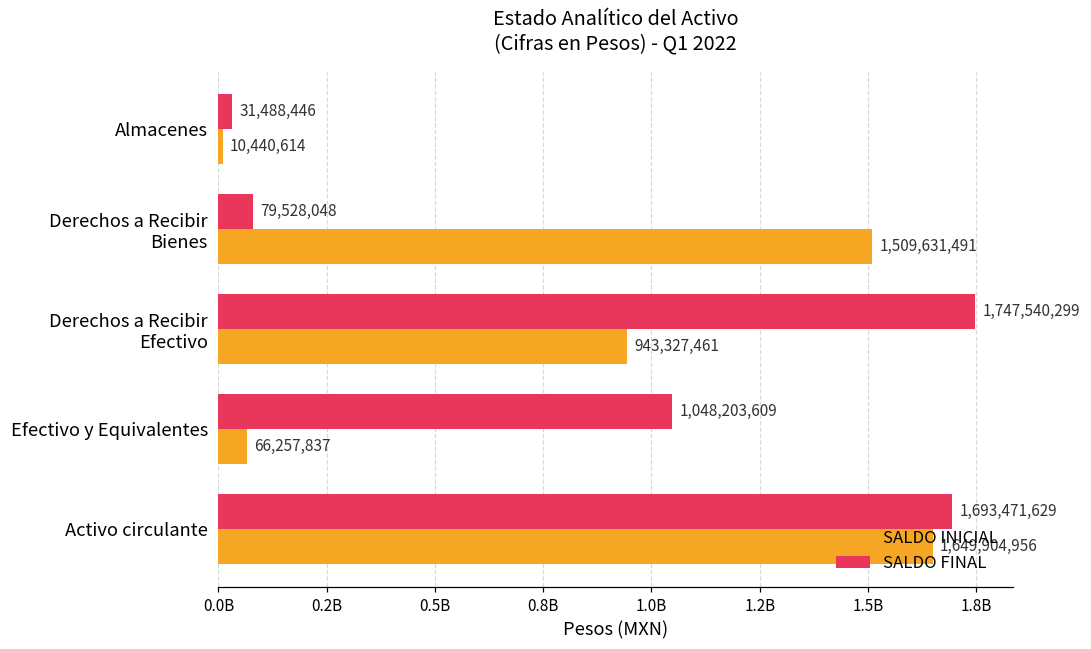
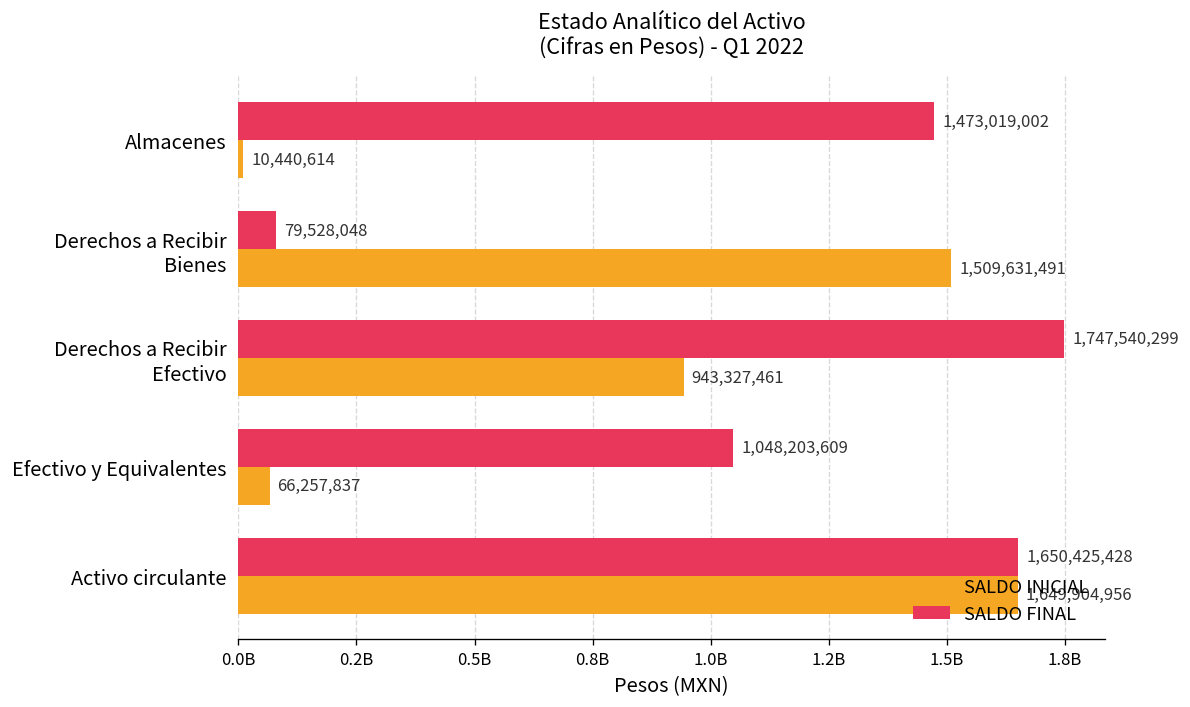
SALDO FINAL, Almacenes: 31,488,446 -> 1,473,019,002
SALDO FINAL, Activo circulante: 1,693,471,629 -> 1,650,425,428
